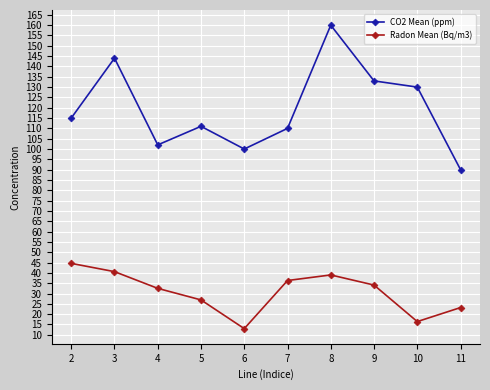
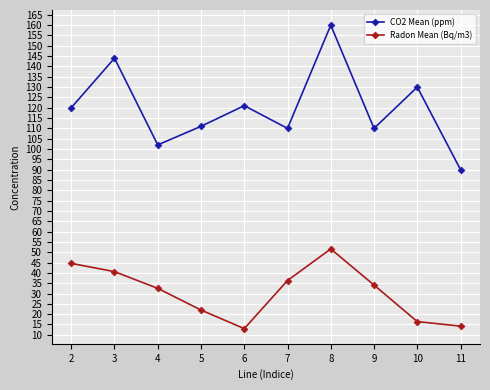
CO2 Mean (ppm), 2: 115 -> 120
Radon Mean (Bq/m3), 5: 27 -> 22
CO2 Mean (ppm), 6: 100 -> 121
Radon Mean (Bq/m3), 8: 39 -> 52
CO2 Mean (ppm), 9: 133 -> 110
Radon Mean (Bq/m3), 11: 23 -> 14
